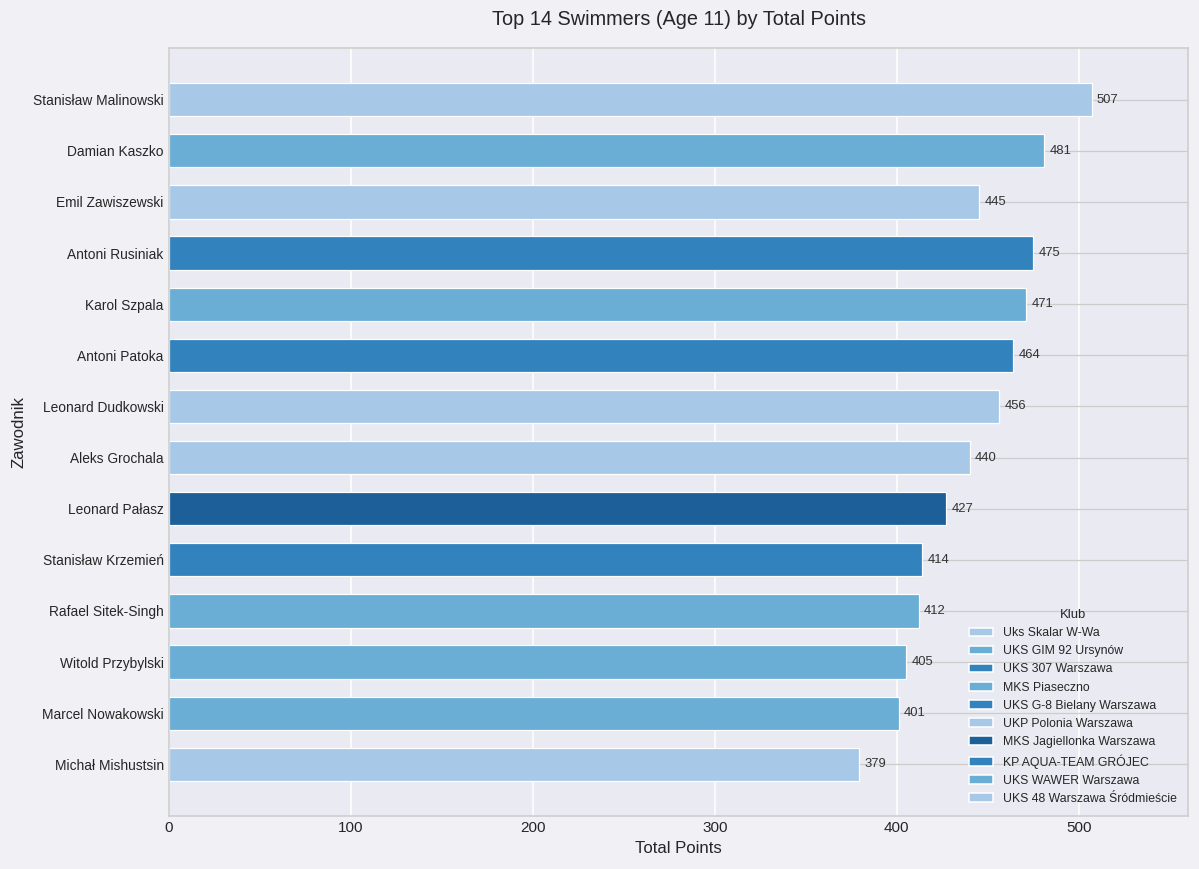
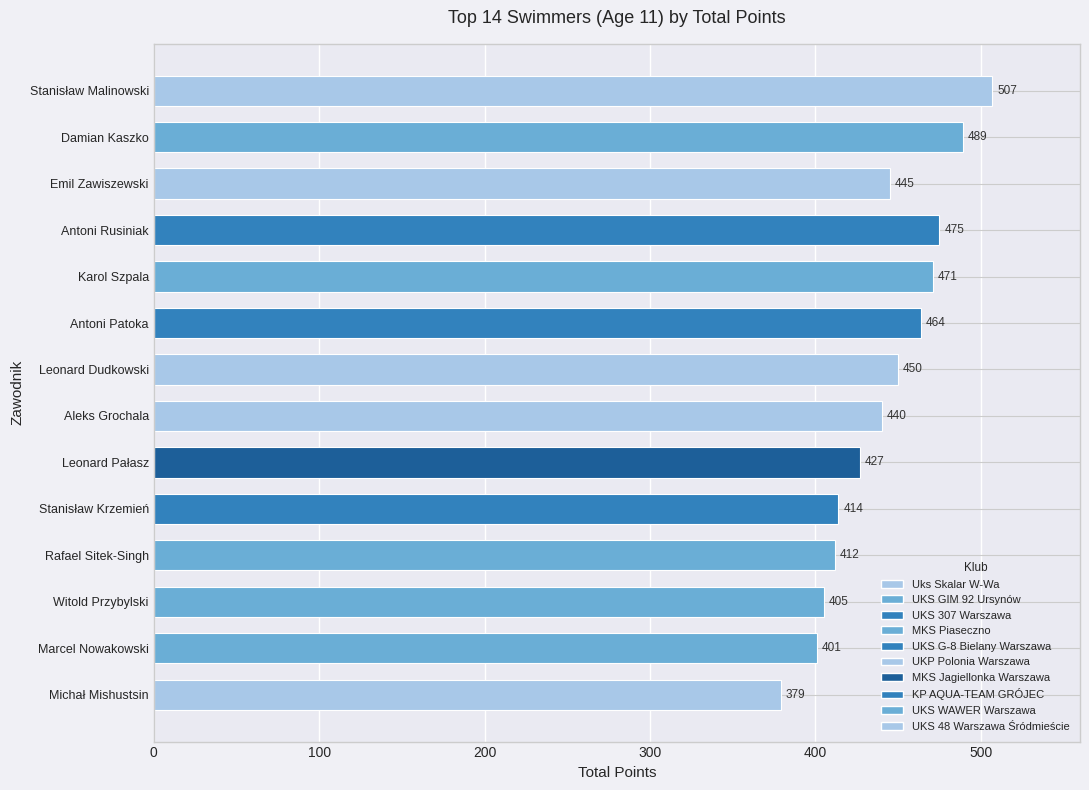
Damian Kaszko: 481 -> 489
Leonard Dudkowski: 456 -> 450
